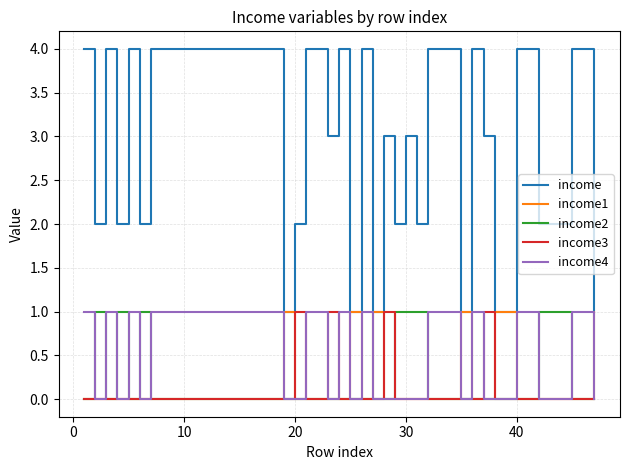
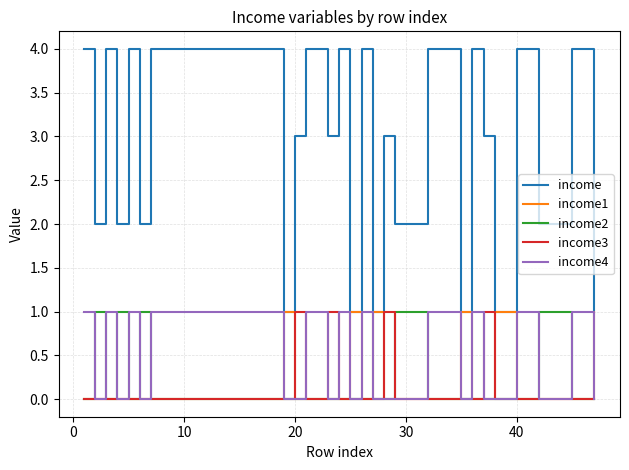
income, 20: 2 -> 3
income, 30: 3 -> 2
